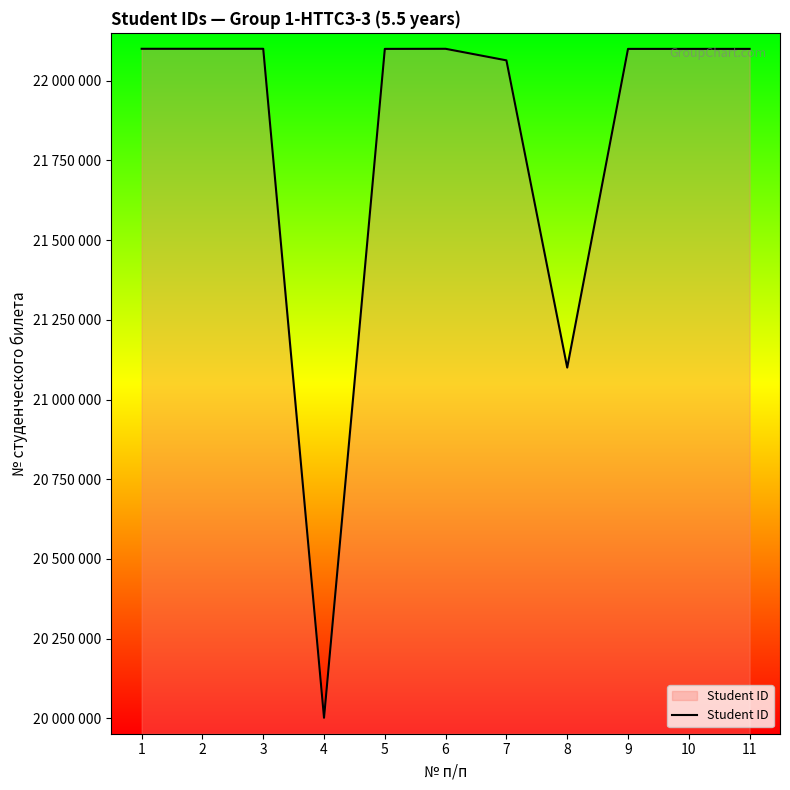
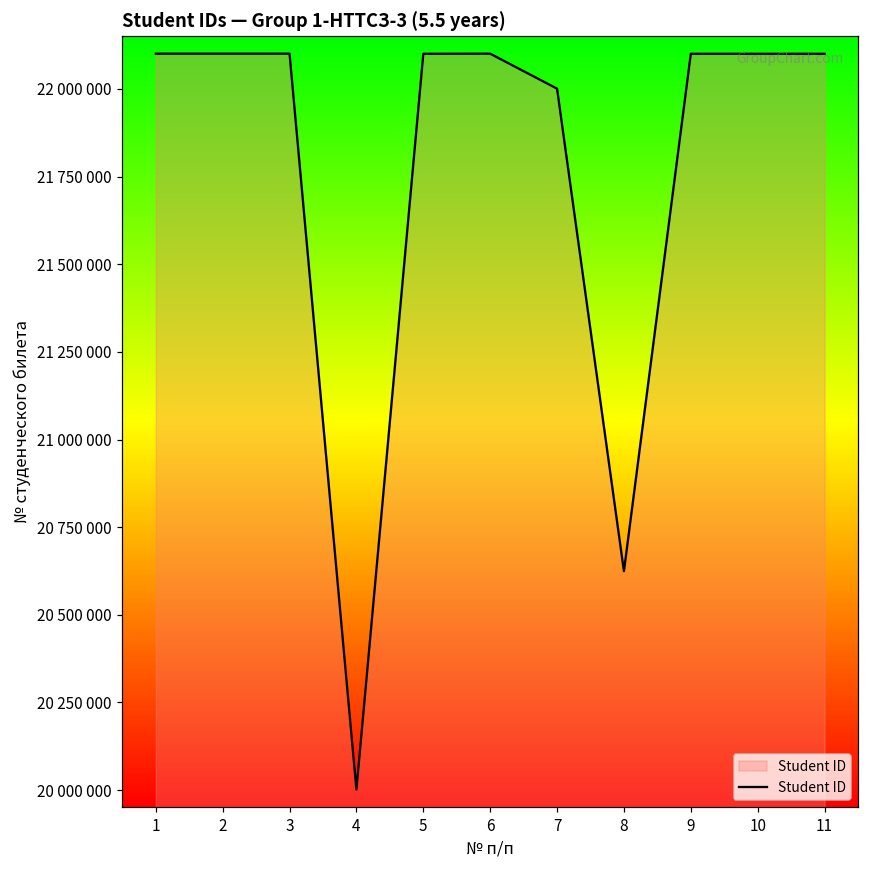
7: 22060000 -> 22000000
8: 21100000 -> 20620000
